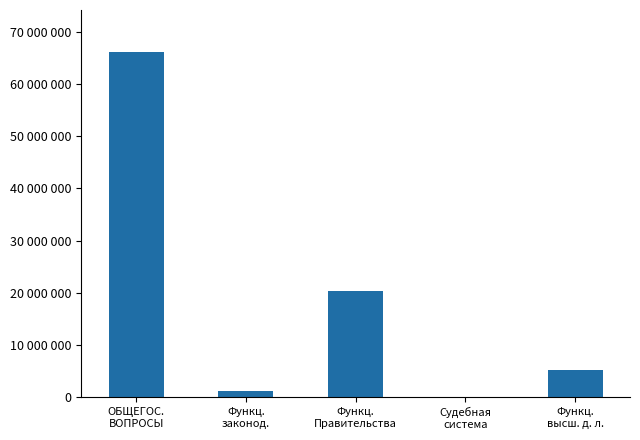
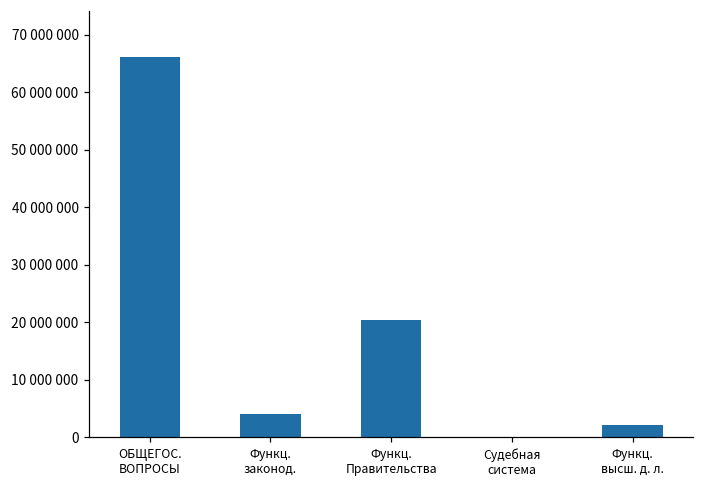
Функц. законод.: 1000000 -> 4000000
Функц. высш. д. л.: 5000000 -> 2000000
